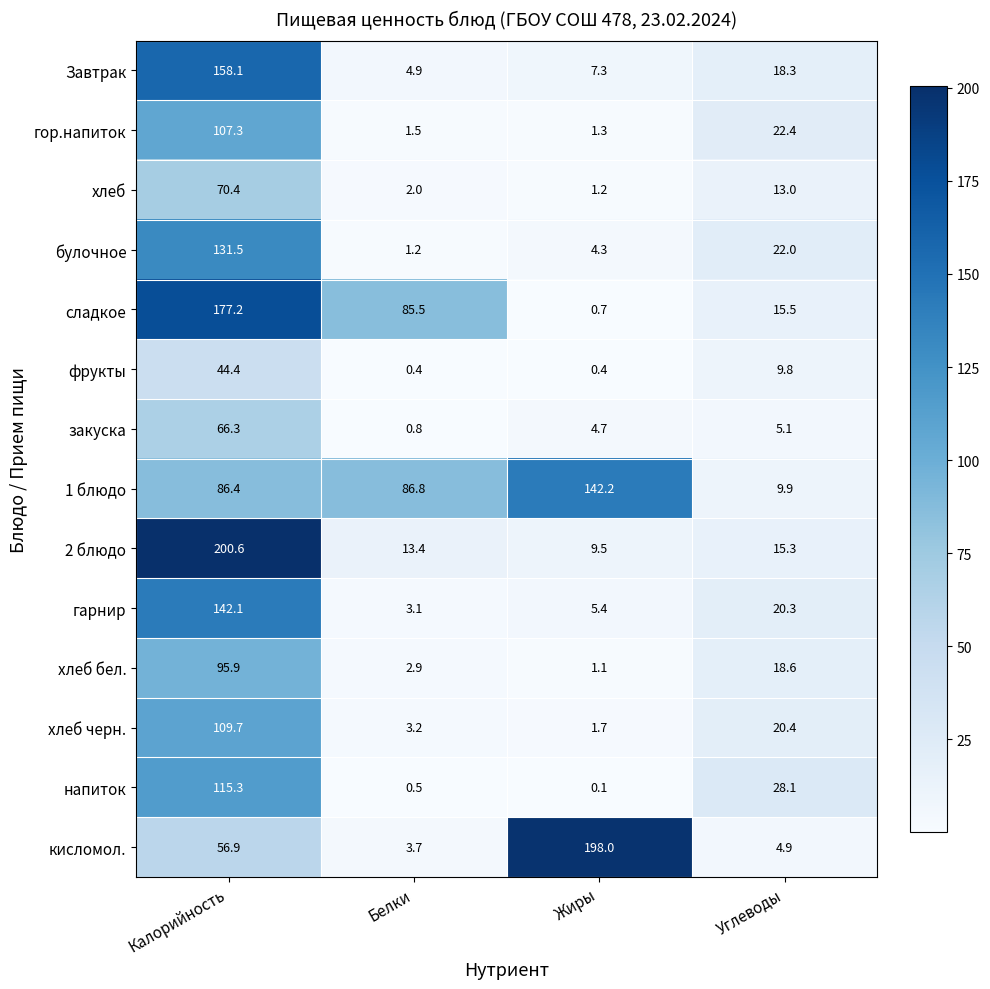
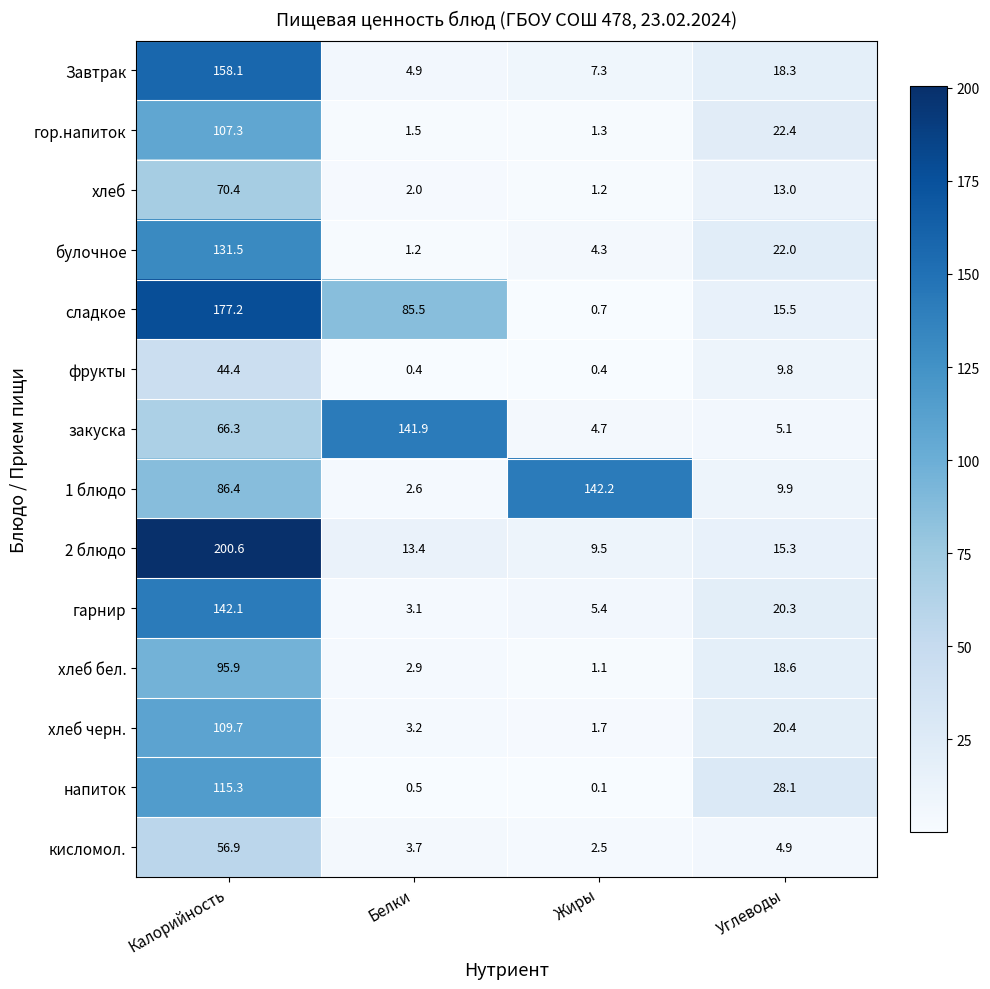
закуска, Белки: 0.8 -> 141.9
1 блюдо, Белки: 86.8 -> 2.6
кисломол., Жиры: 198.0 -> 2.5
